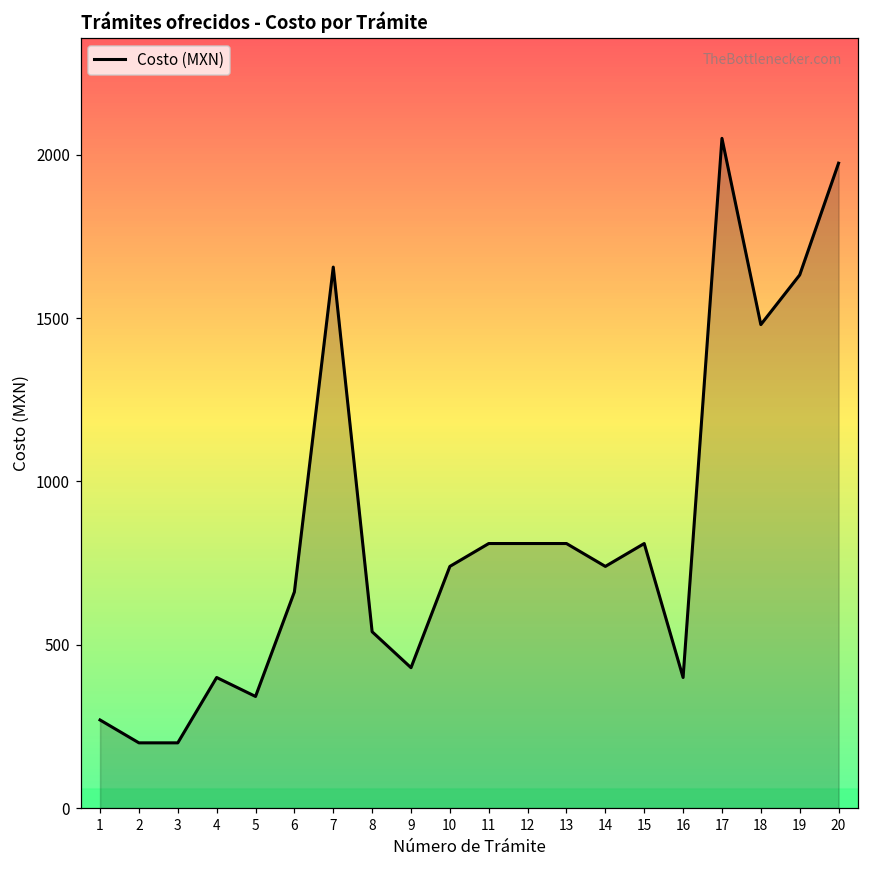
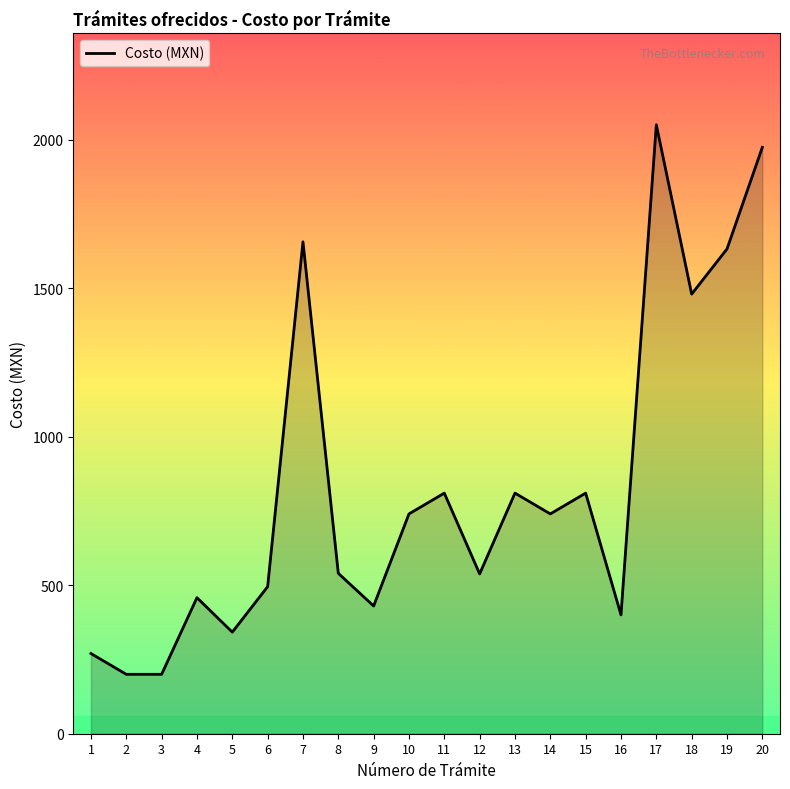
4: 400 -> 460
6: 660 -> 500
12: 810 -> 540
